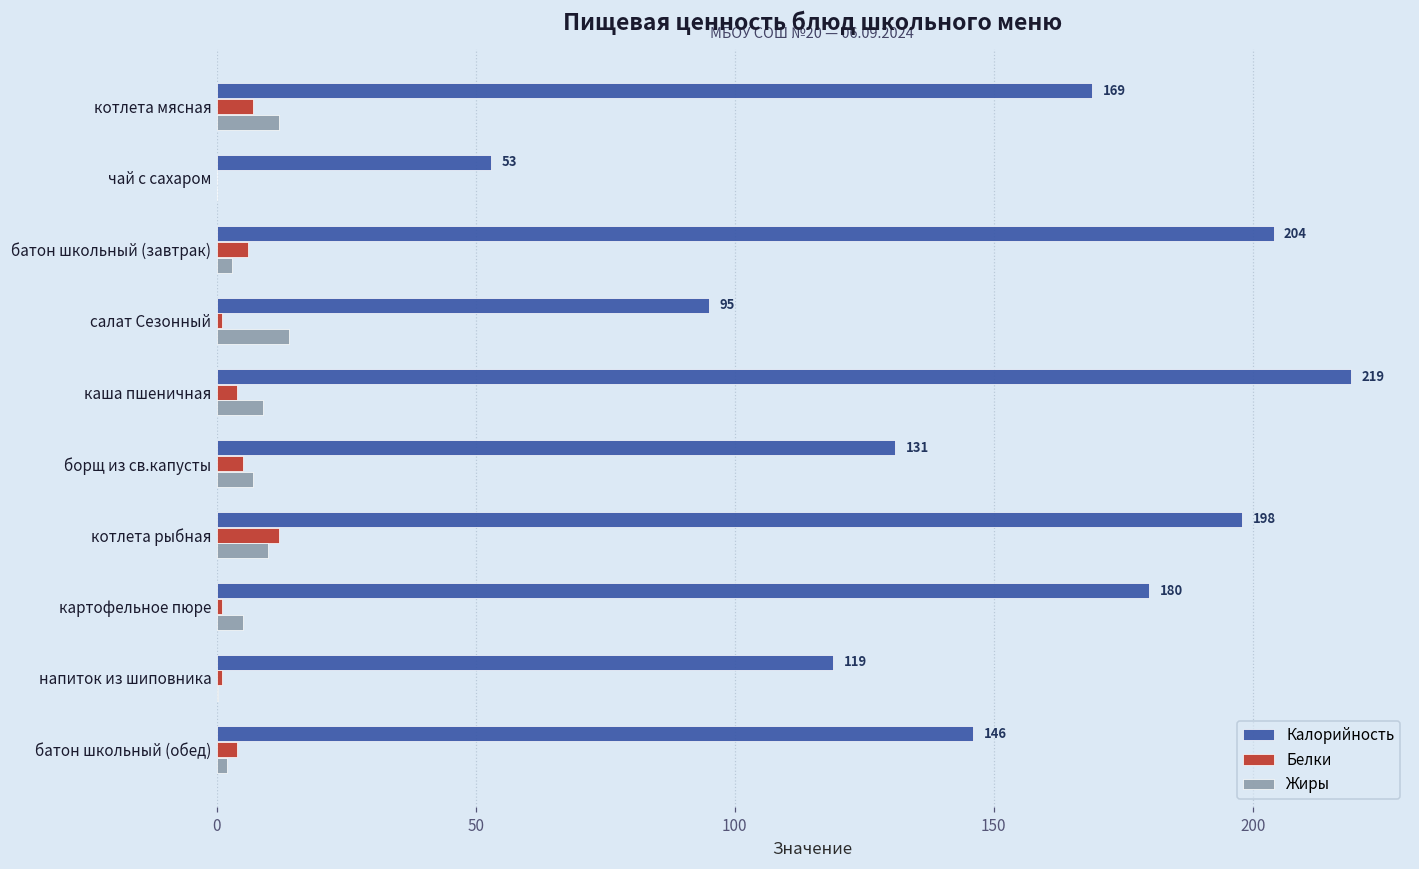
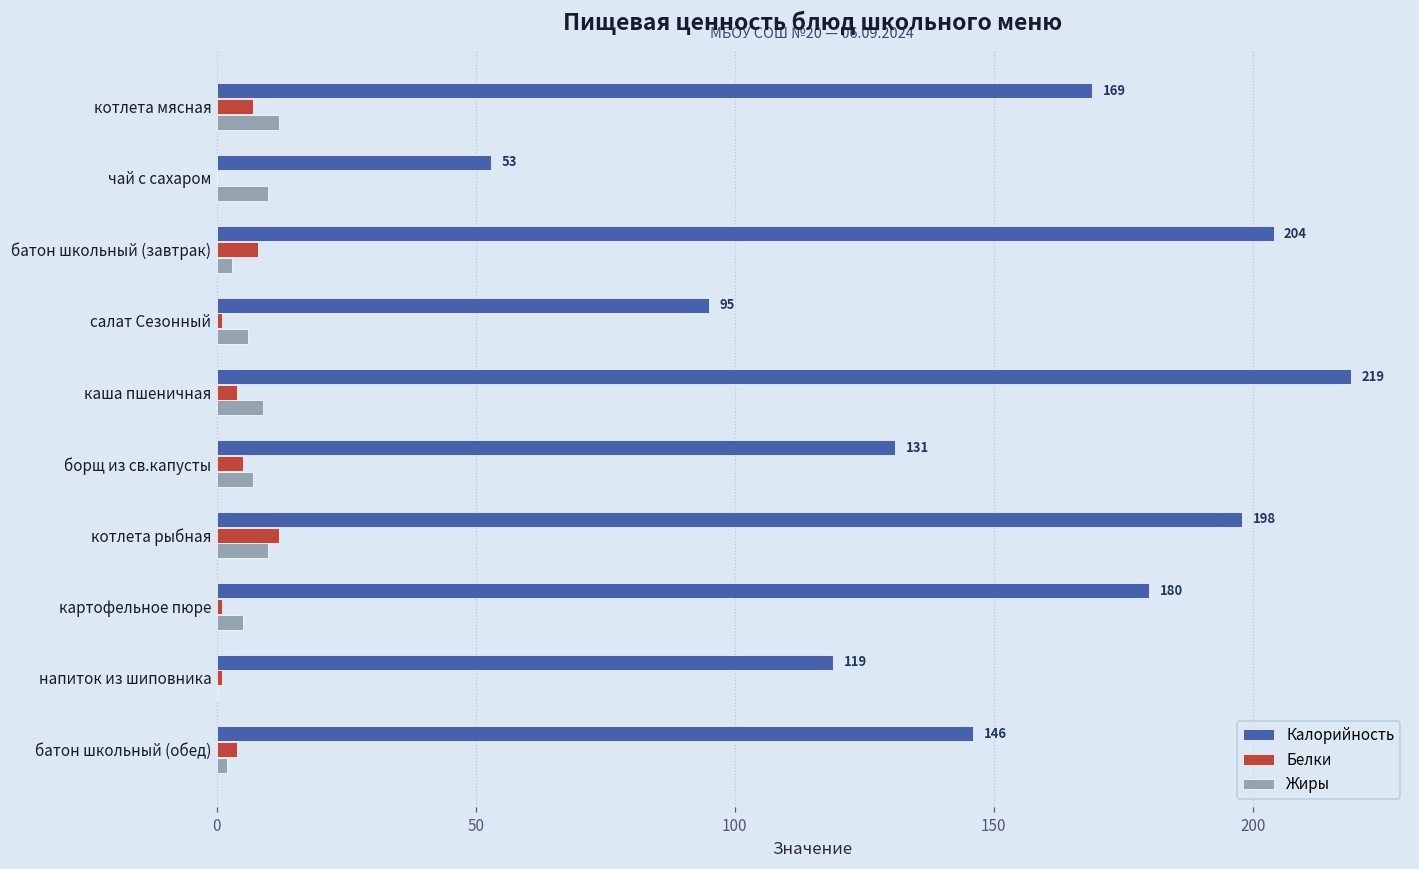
Жиры, чай с сахаром: 0 -> 10
Белки, батон школьный (завтрак): 6 -> 8
Жиры, салат Сезонный: 14 -> 6
